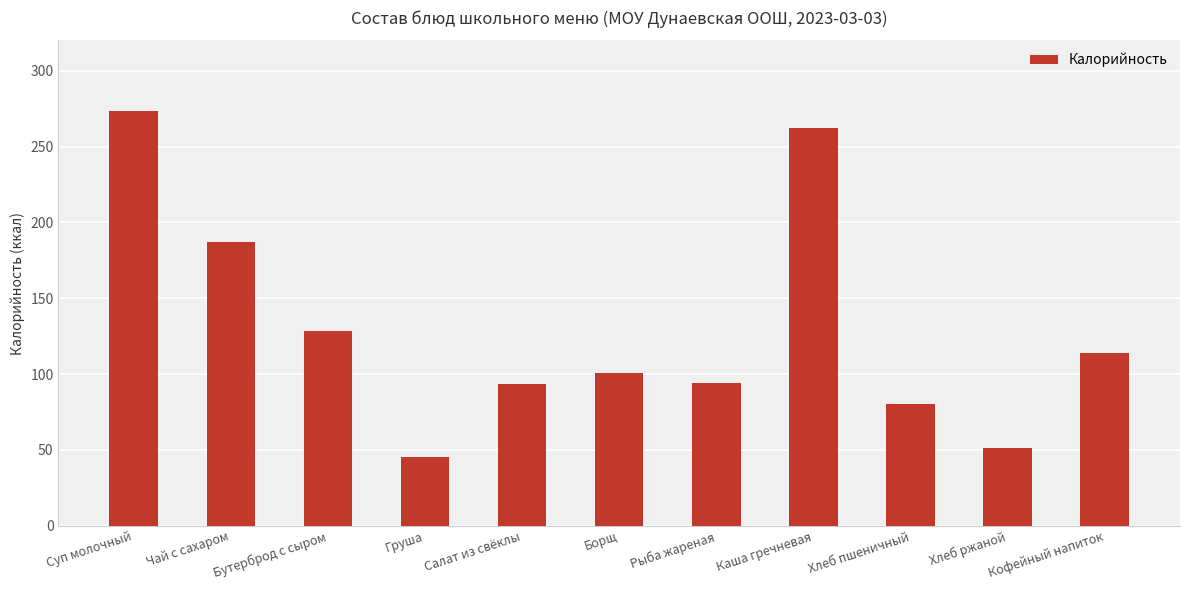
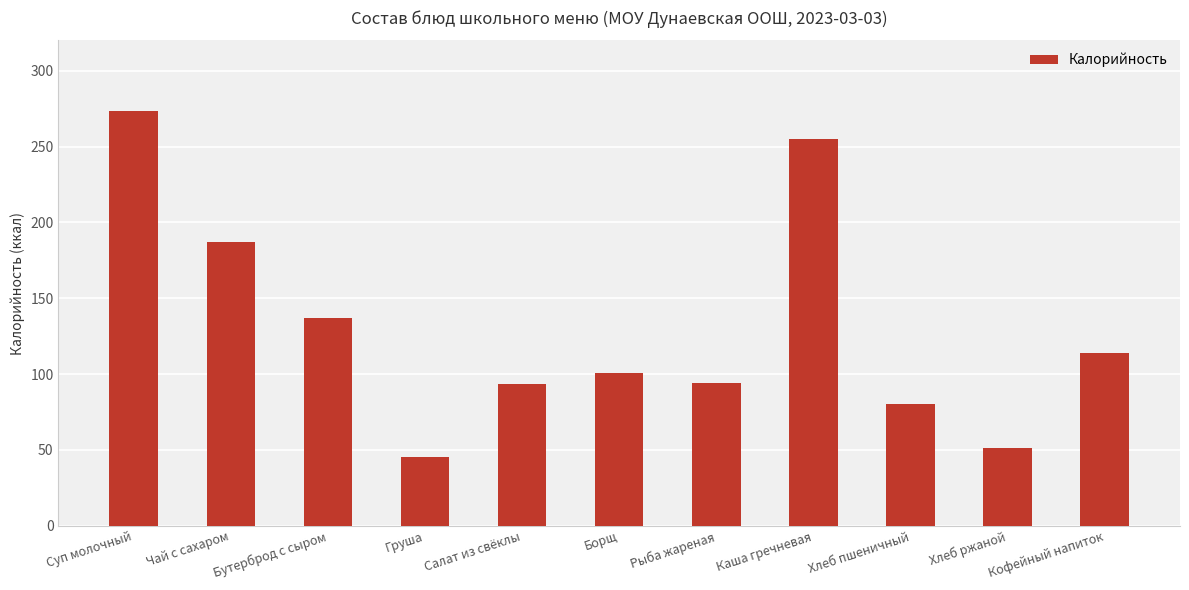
Бутерброд с сыром: 128 -> 137
Каша гречневая: 263 -> 255
